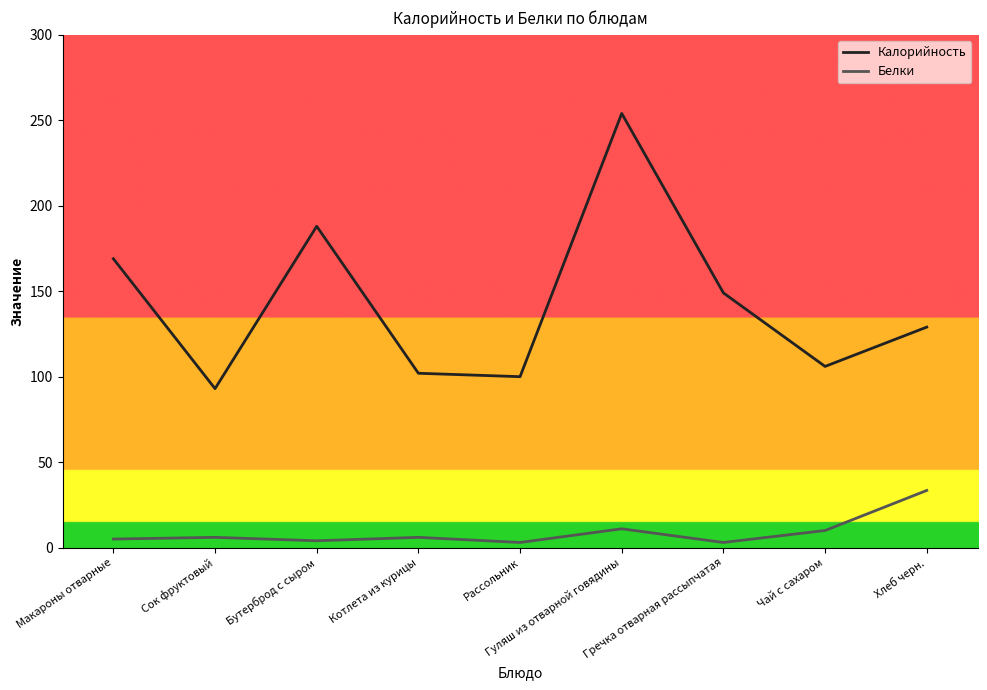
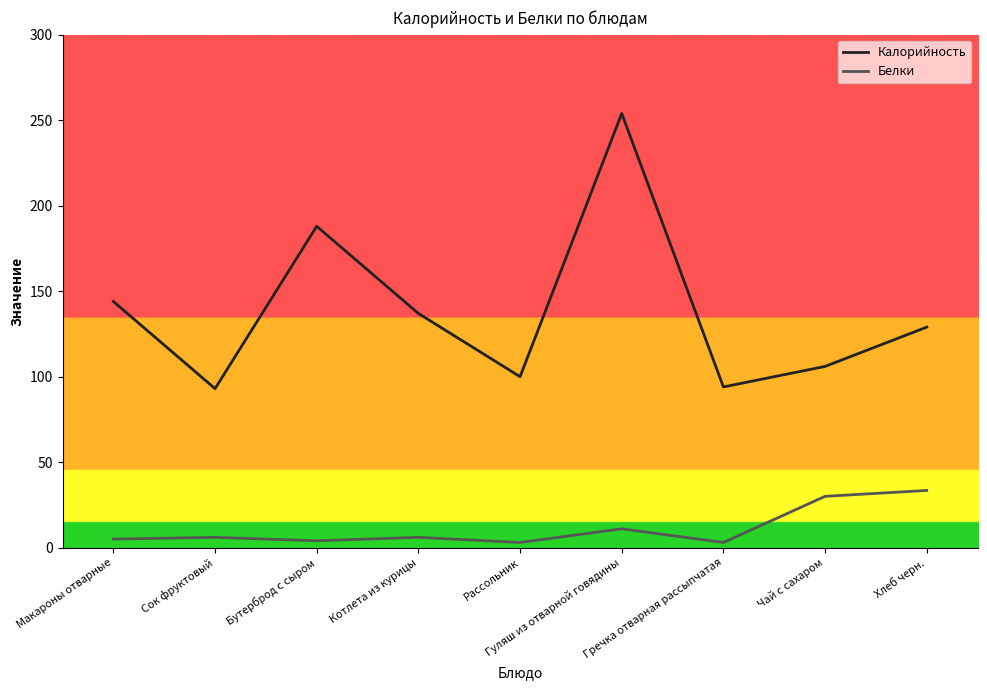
Калорийность, Макароны отварные: 169 -> 144
Калорийность, Котлета из курицы: 102 -> 137
Калорийность, Гречка отварная рассыпчатая: 149 -> 94
Белки, Чай с сахаром: 10 -> 30
